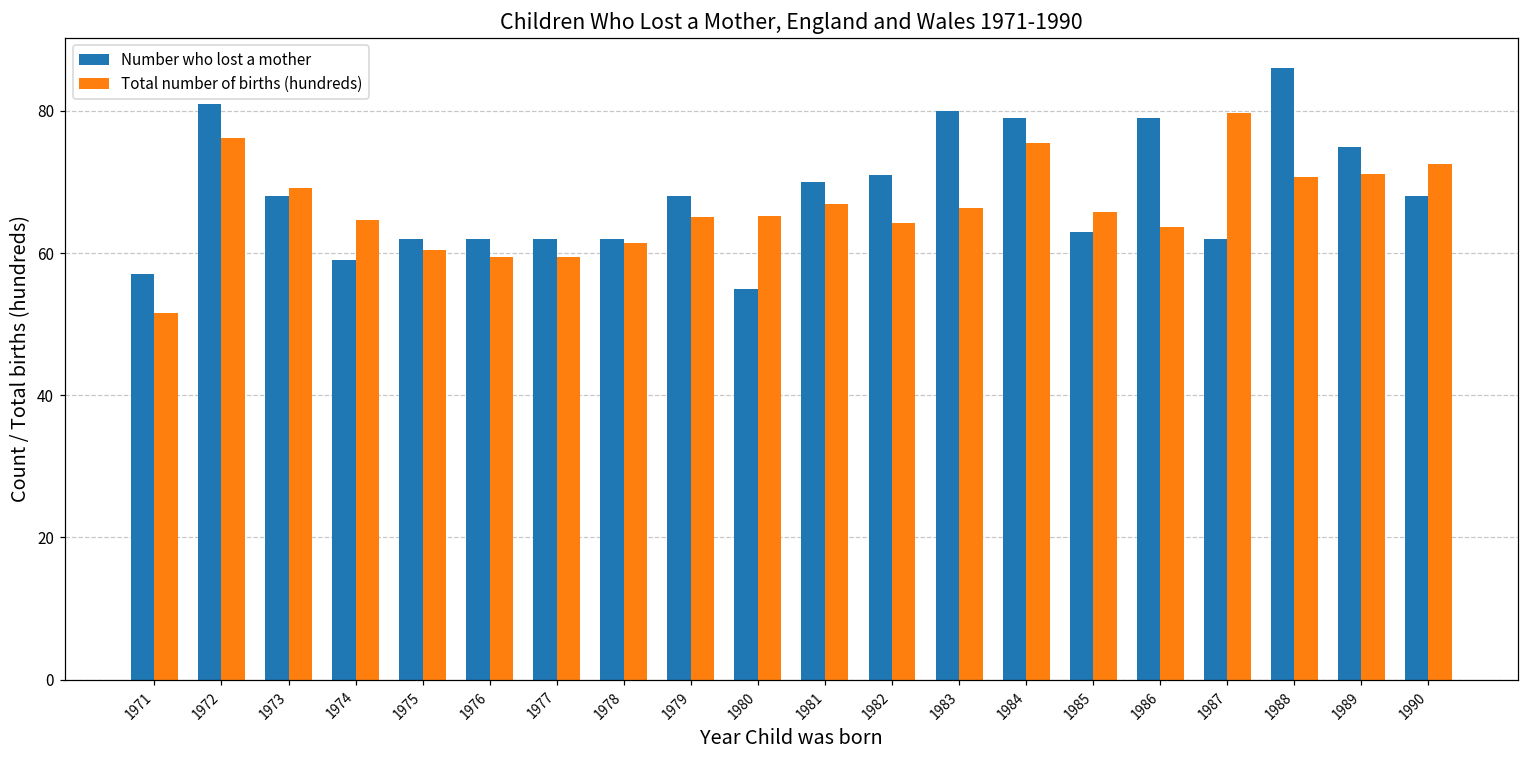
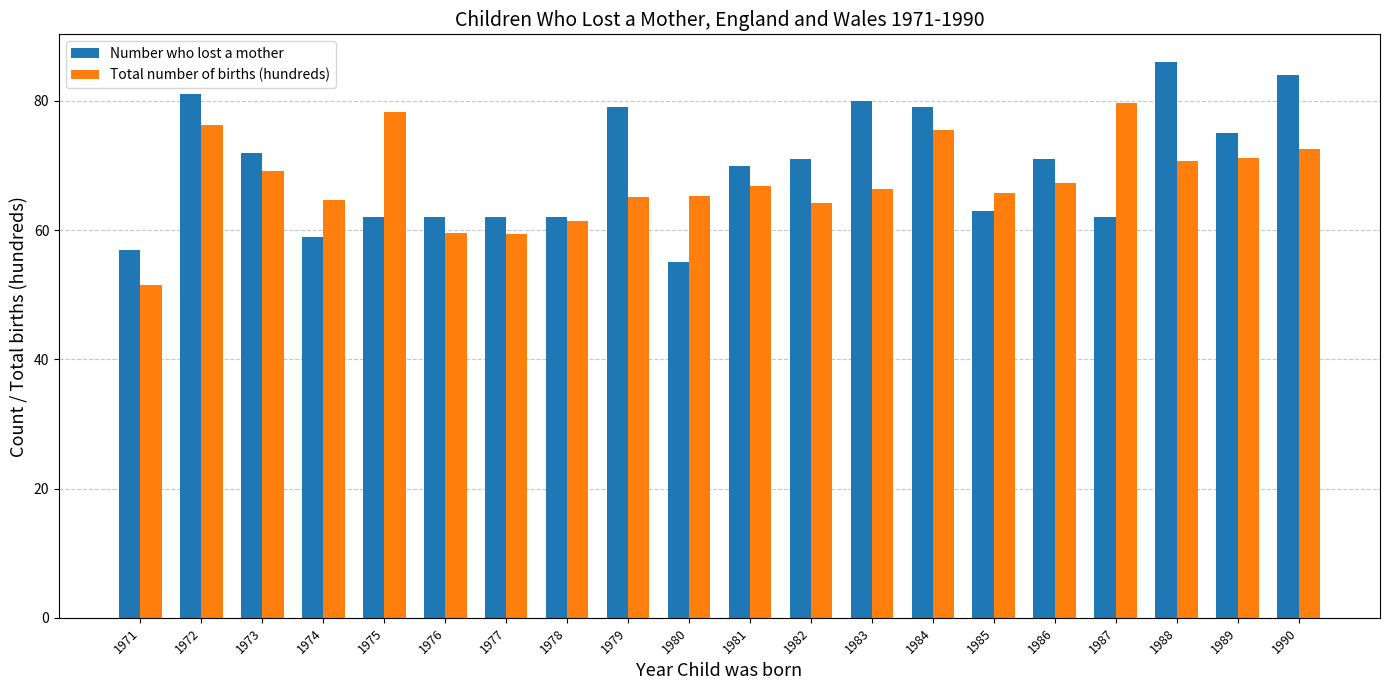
Number who lost a mother, 1973: 68 -> 72
Total number of births (hundreds), 1975: 60 -> 78
Number who lost a mother, 1979: 68 -> 79
Number who lost a mother, 1986: 79 -> 71
Total number of births (hundreds), 1986: 64 -> 67
Number who lost a mother, 1990: 68 -> 84
